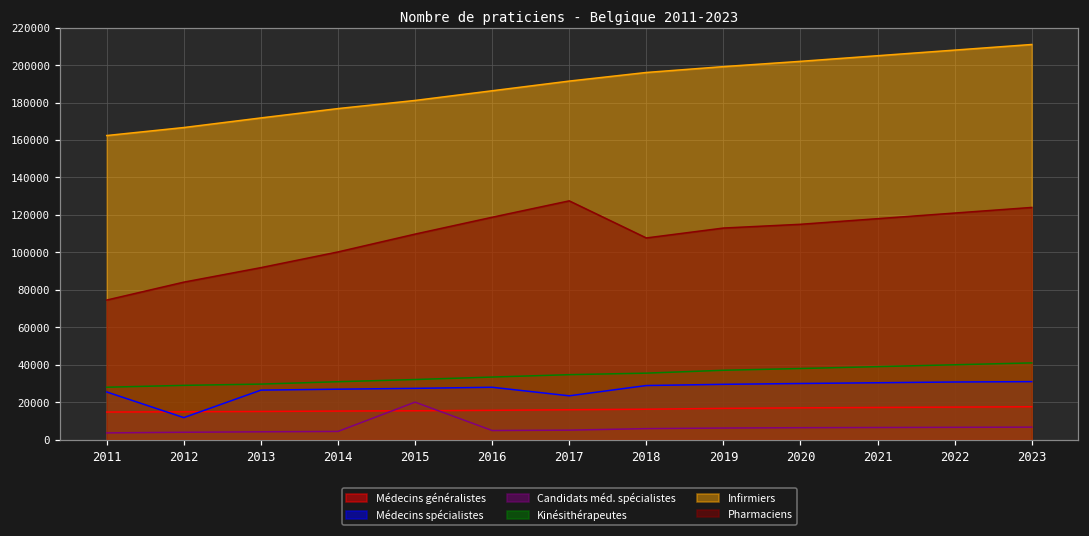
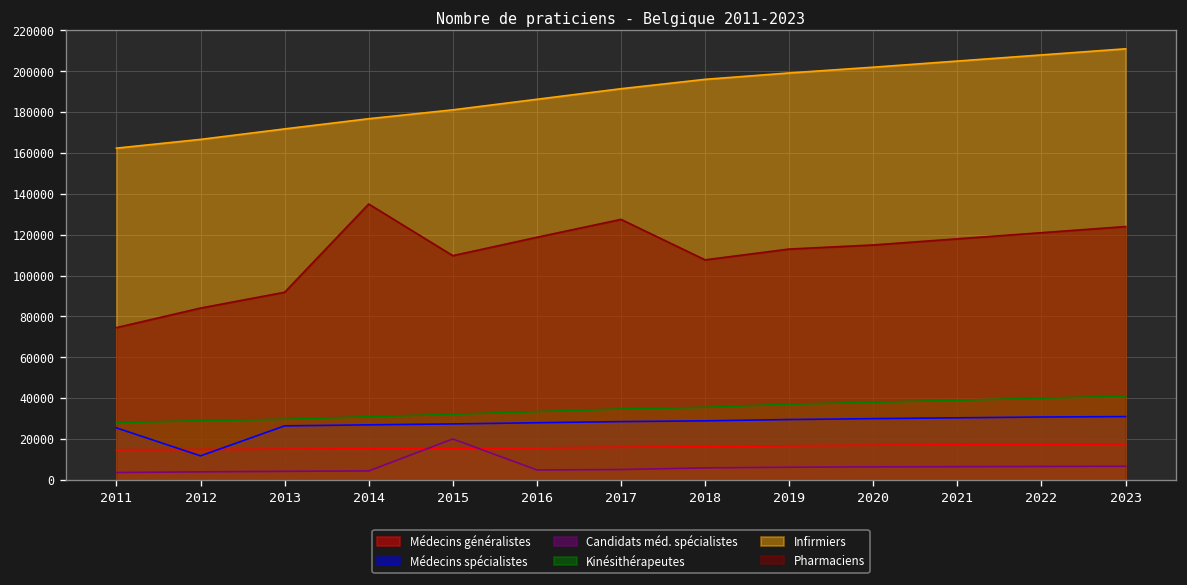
Pharmaciens, 2014: 100000 -> 135000
Médecins spécialistes, 2017: 23000 -> 29000
